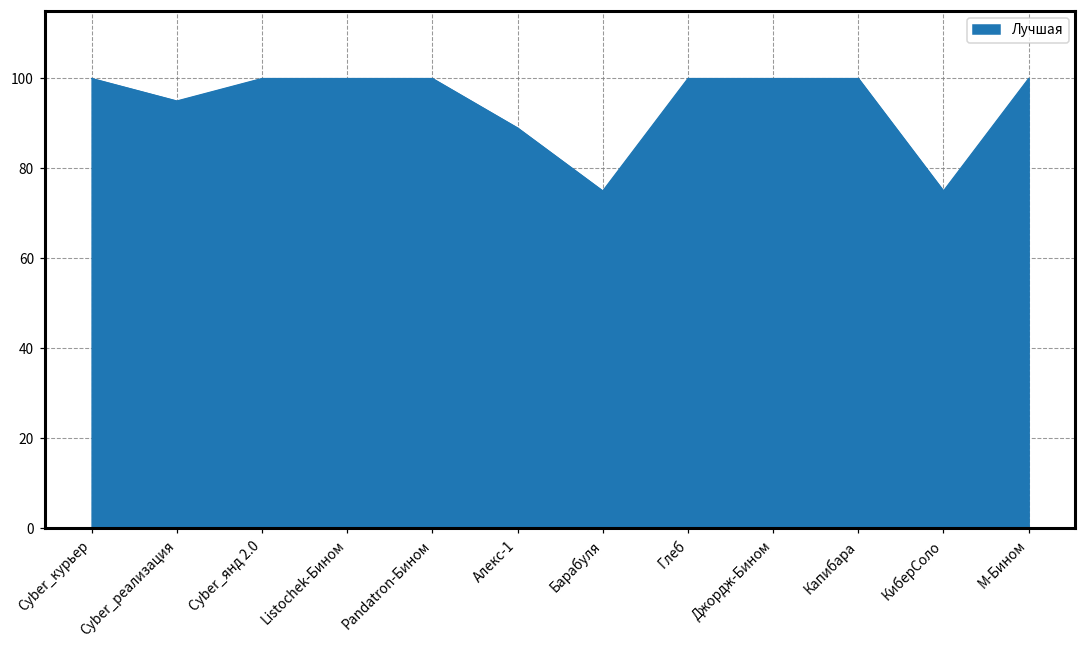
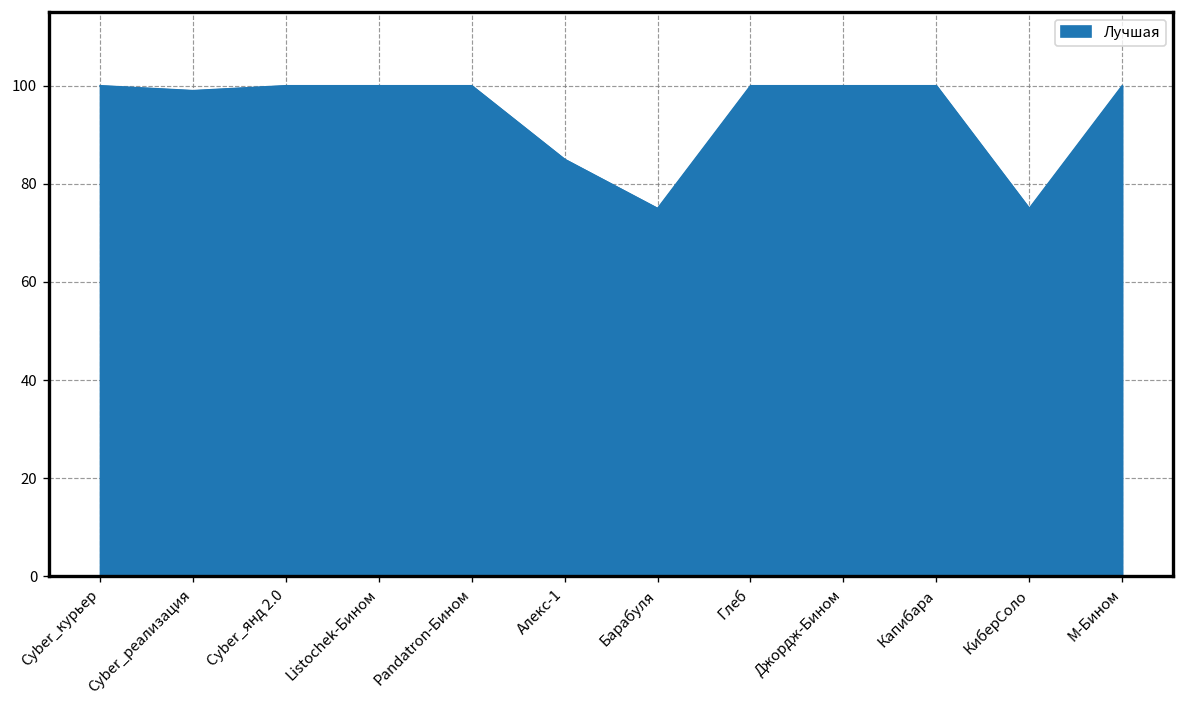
Cyber_реализация: 95 -> 99
Алекс-1: 89 -> 85
